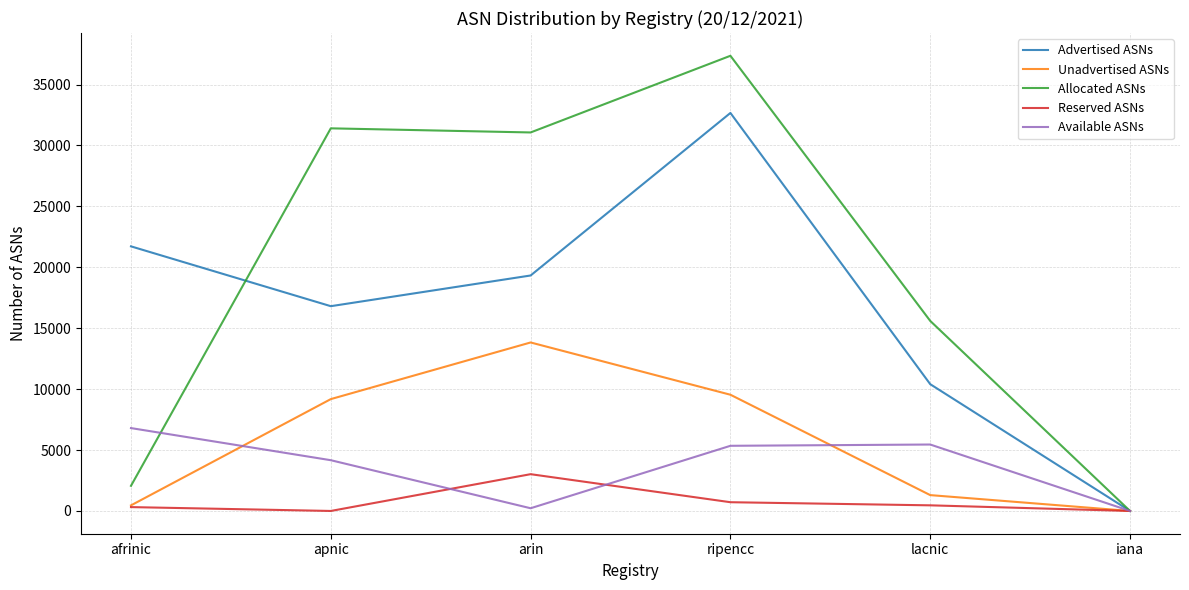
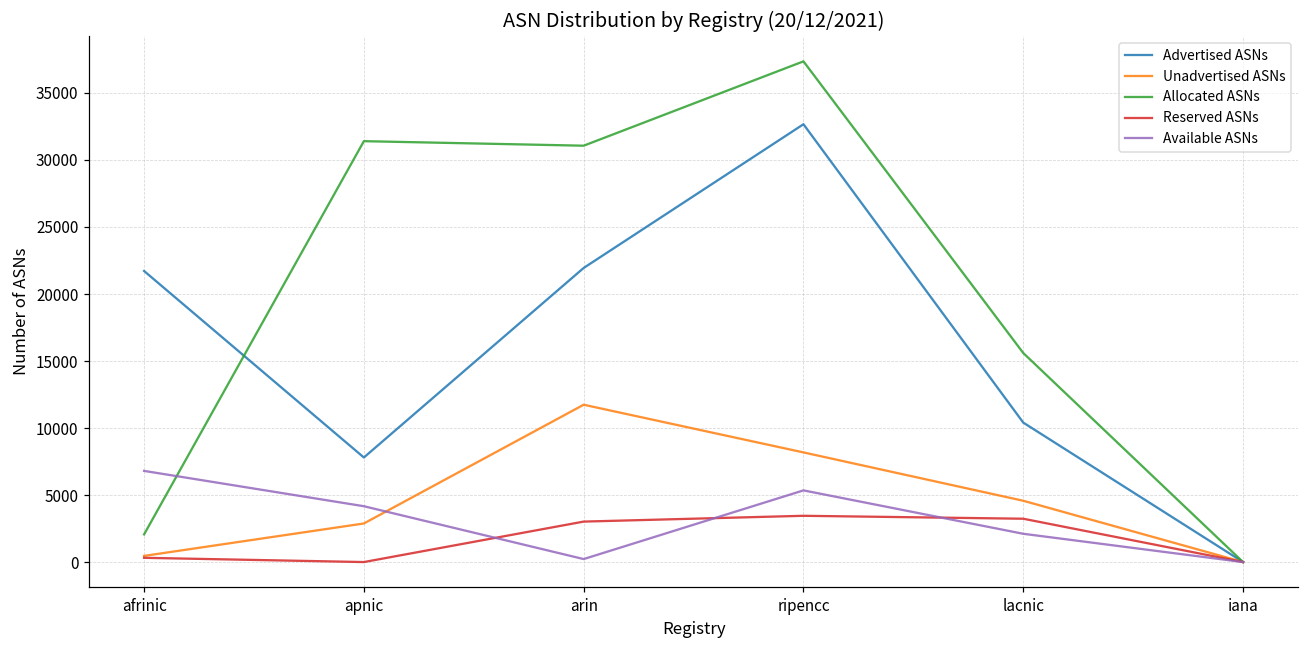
Advertised ASNs, apnic: 16800 -> 7800
Unadvertised ASNs, apnic: 9200 -> 2900
Advertised ASNs, arin: 19300 -> 21900
Unadvertised ASNs, arin: 13800 -> 11700
Unadvertised ASNs, ripencc: 9500 -> 8200
Reserved ASNs, ripencc: 700 -> 3500
Unadvertised ASNs, lacnic: 1300 -> 4600
Reserved ASNs, lacnic: 500 -> 3200
Available ASNs, lacnic: 5500 -> 2100
